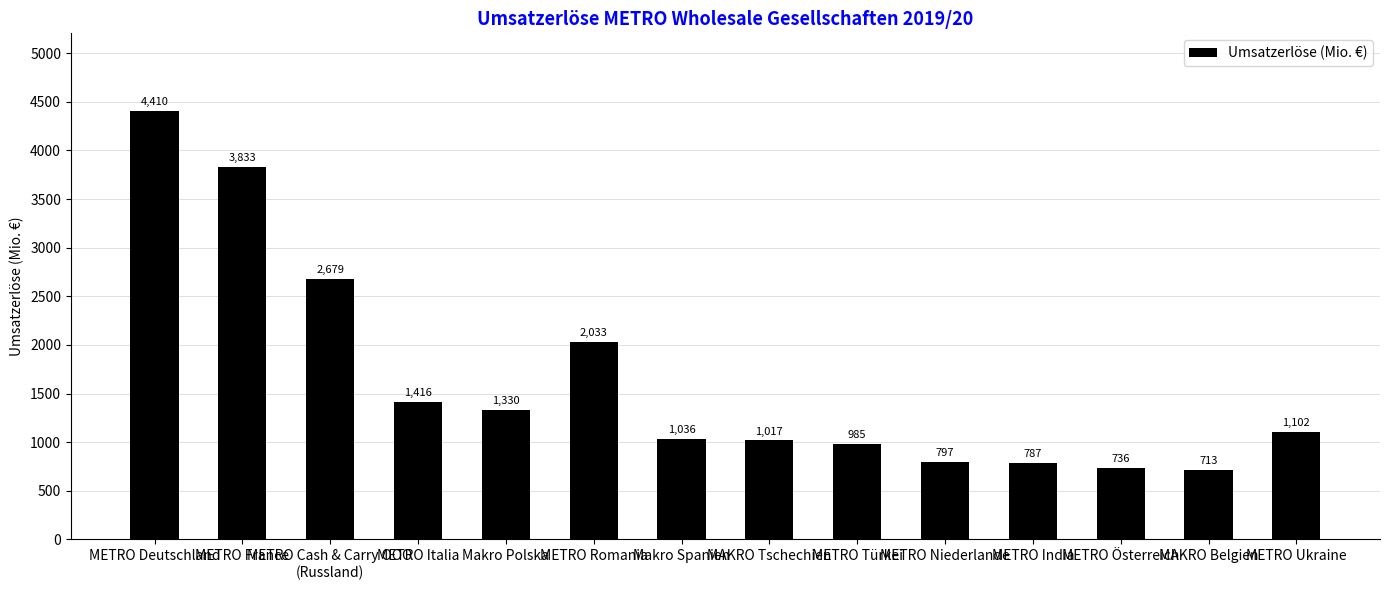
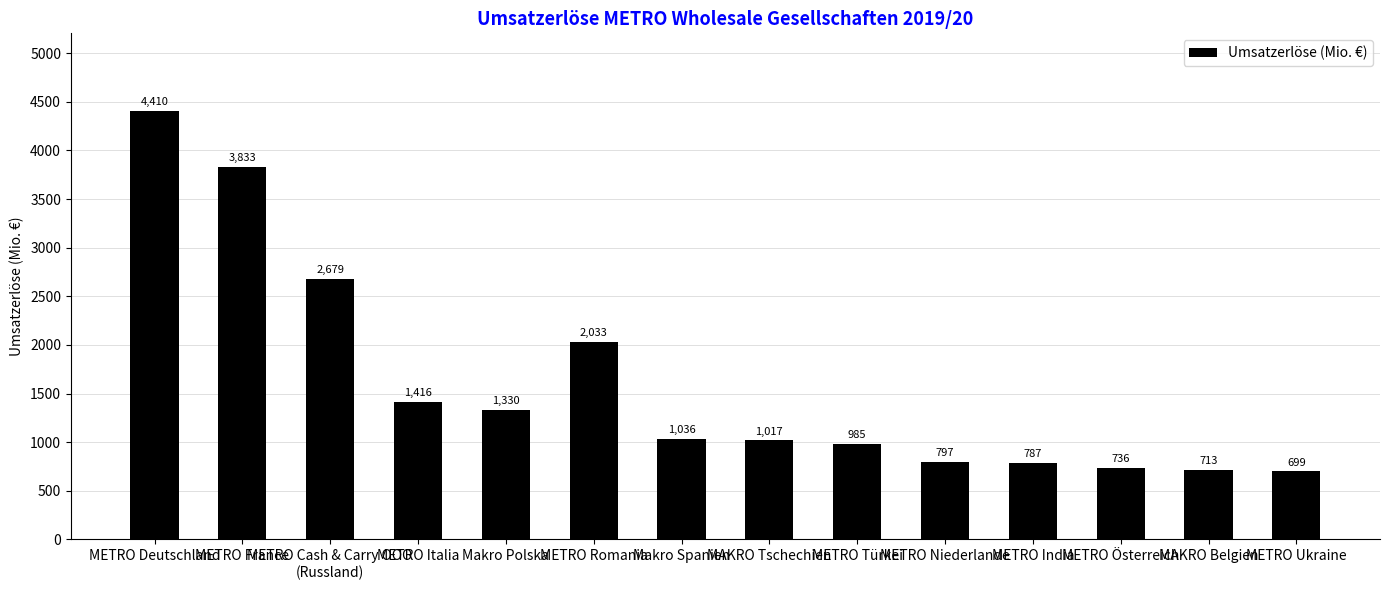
METRO Ukraine: 1,102 -> 699
